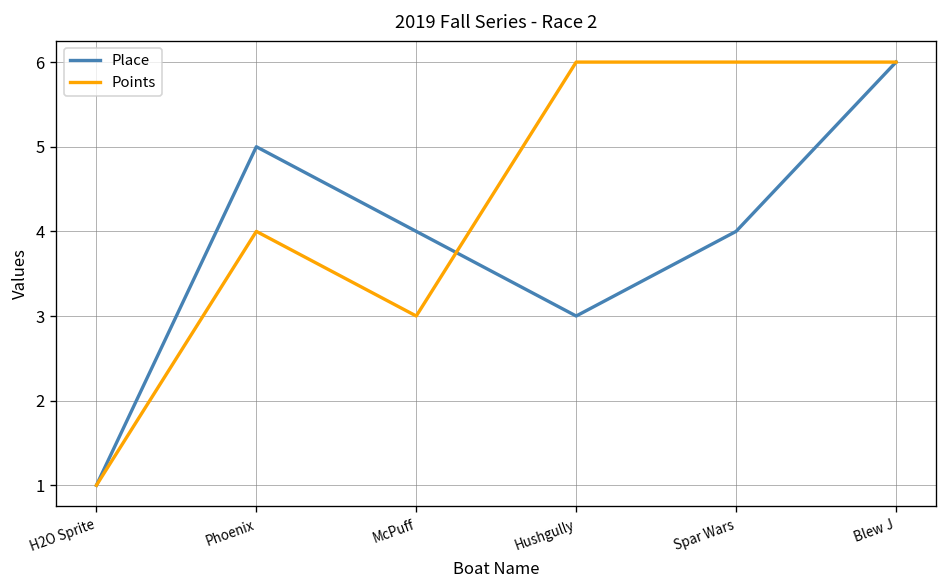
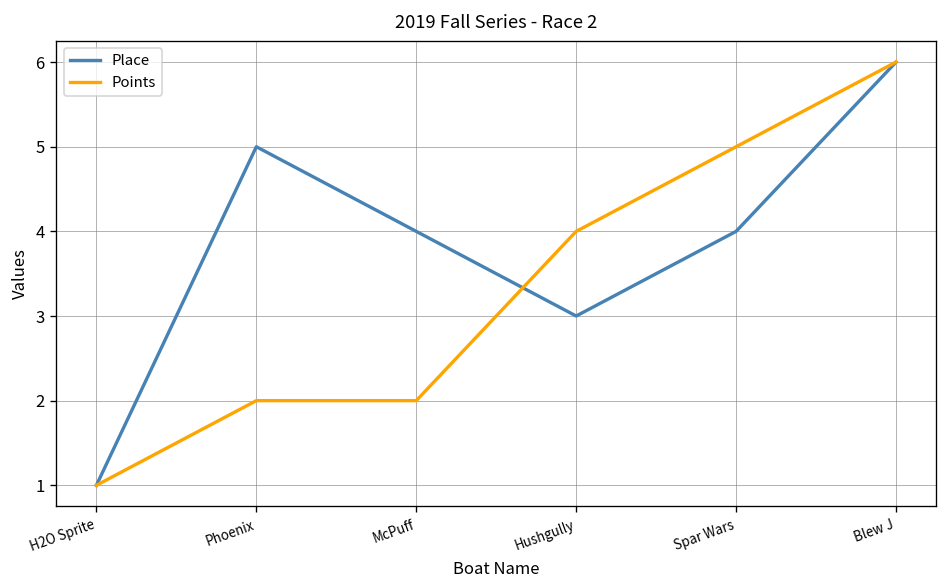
Points, Phoenix: 4 -> 2
Points, McPuff: 3 -> 2
Points, Hushgully: 6 -> 4
Points, Spar Wars: 6 -> 5
